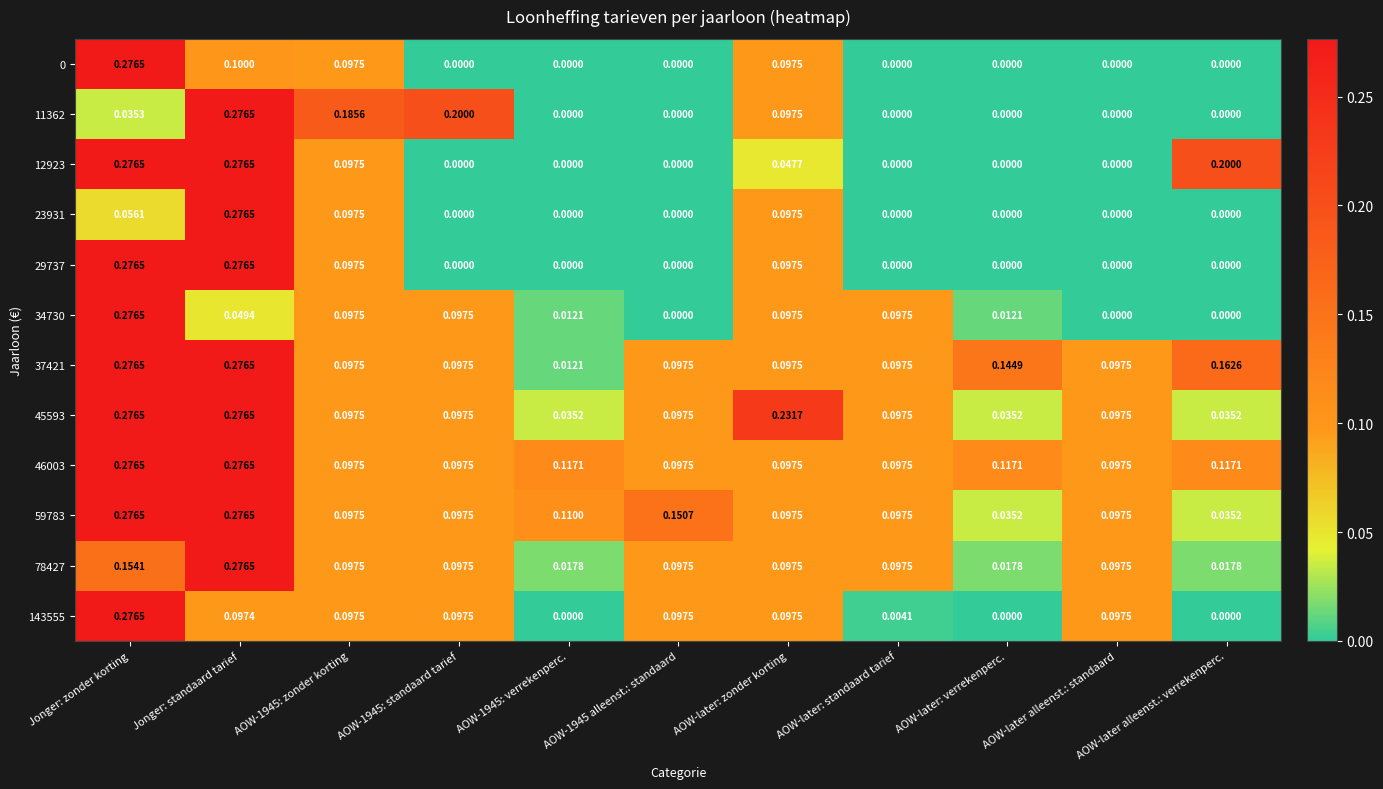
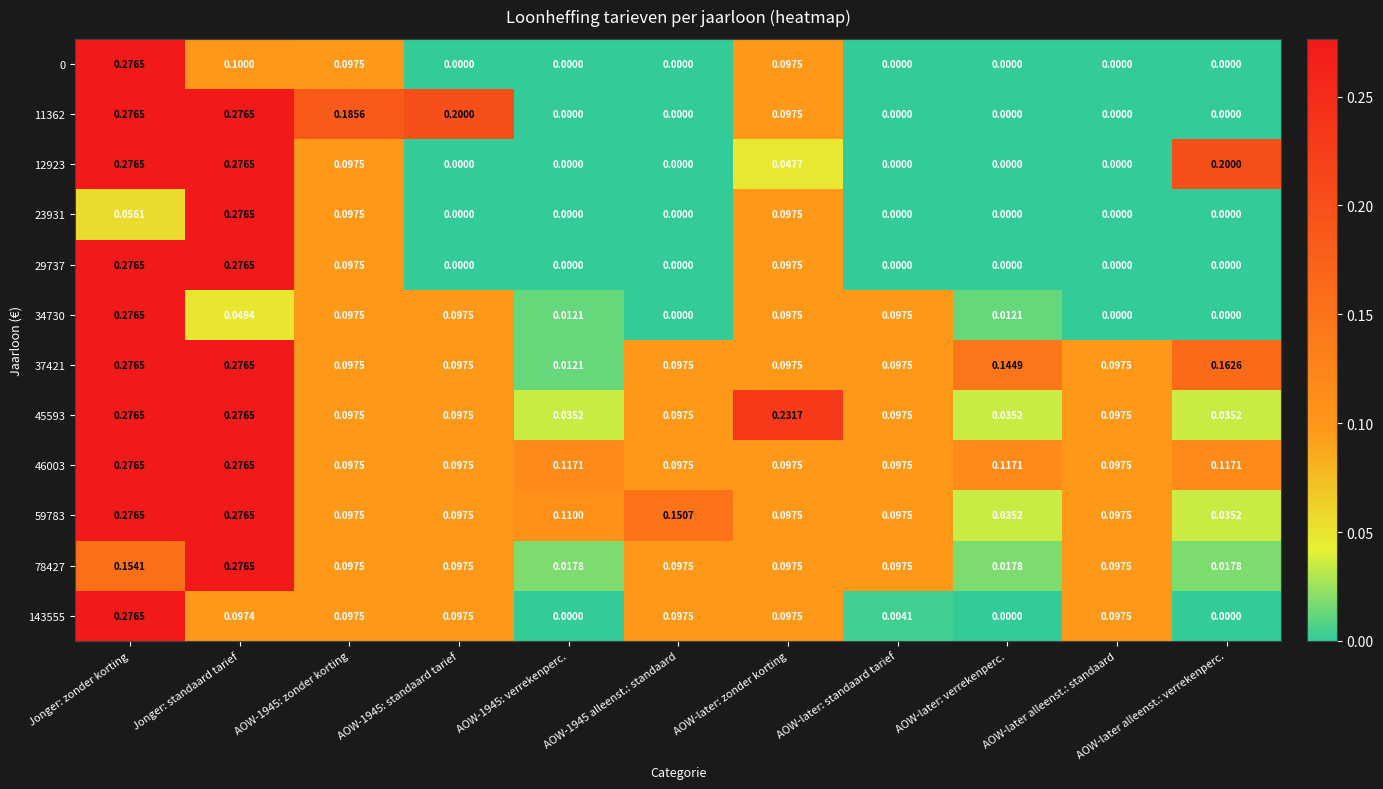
11362, Jonger: zonder korting: 0.0353 -> 0.2765
